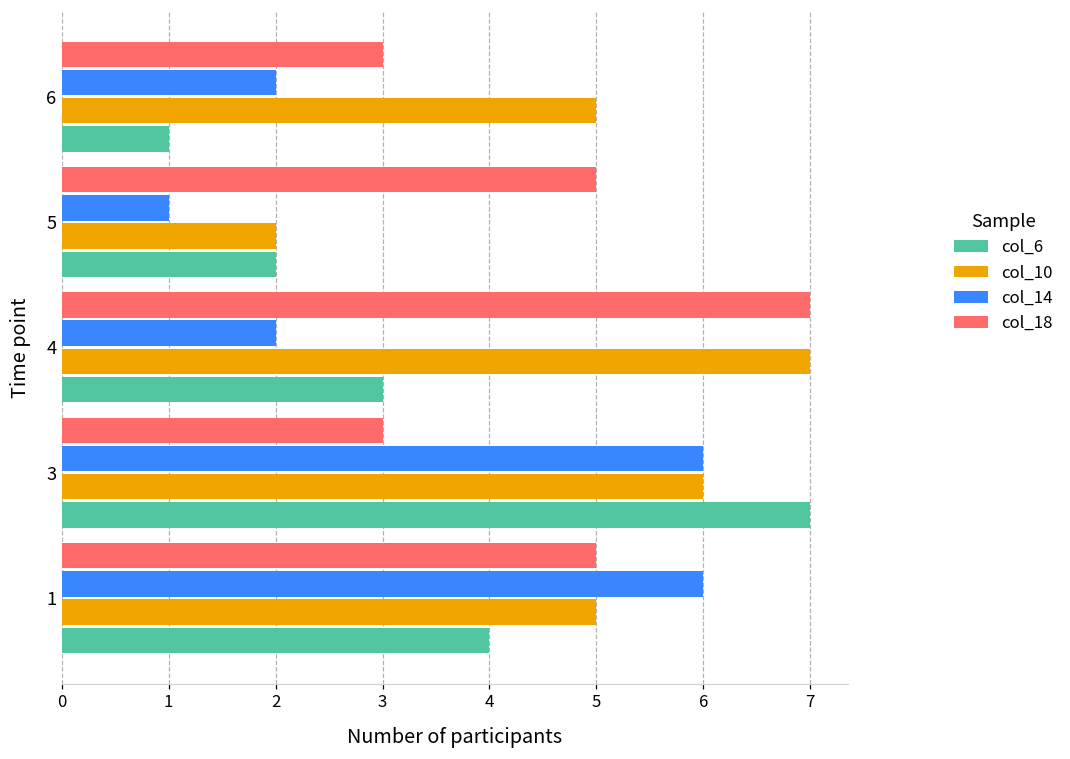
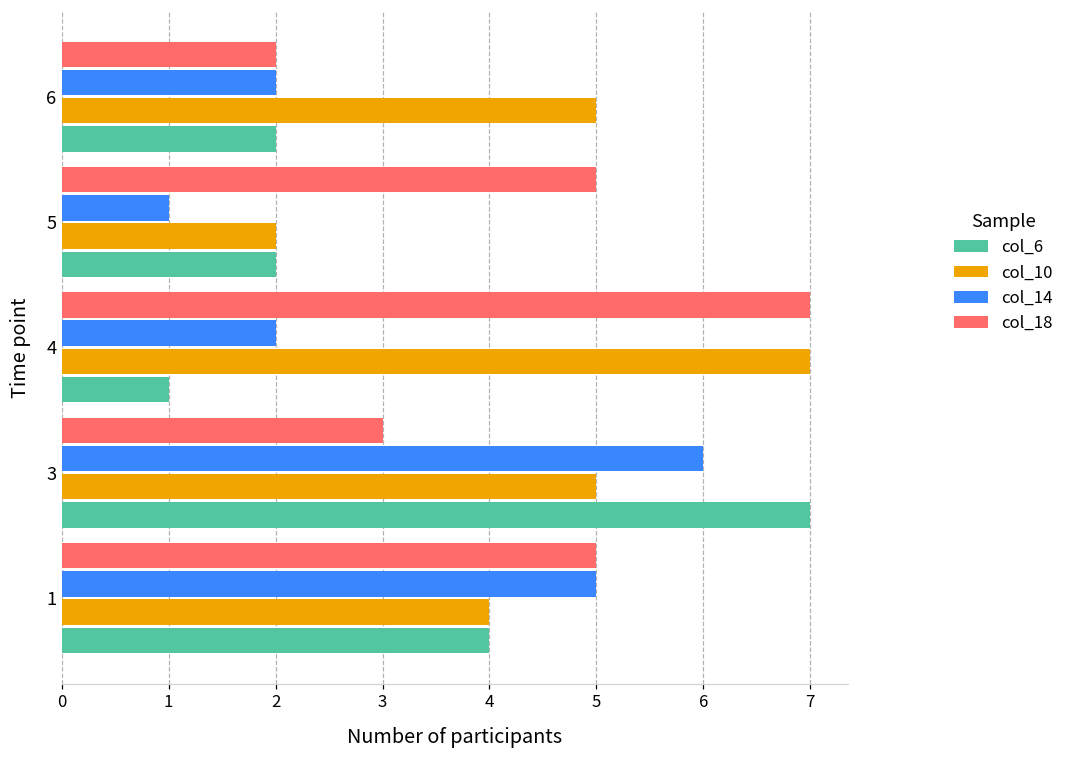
col_18, 6: 3 -> 2
col_6, 6: 1 -> 2
col_6, 4: 3 -> 1
col_10, 3: 6 -> 5
col_14, 1: 6 -> 5
col_10, 1: 5 -> 4
